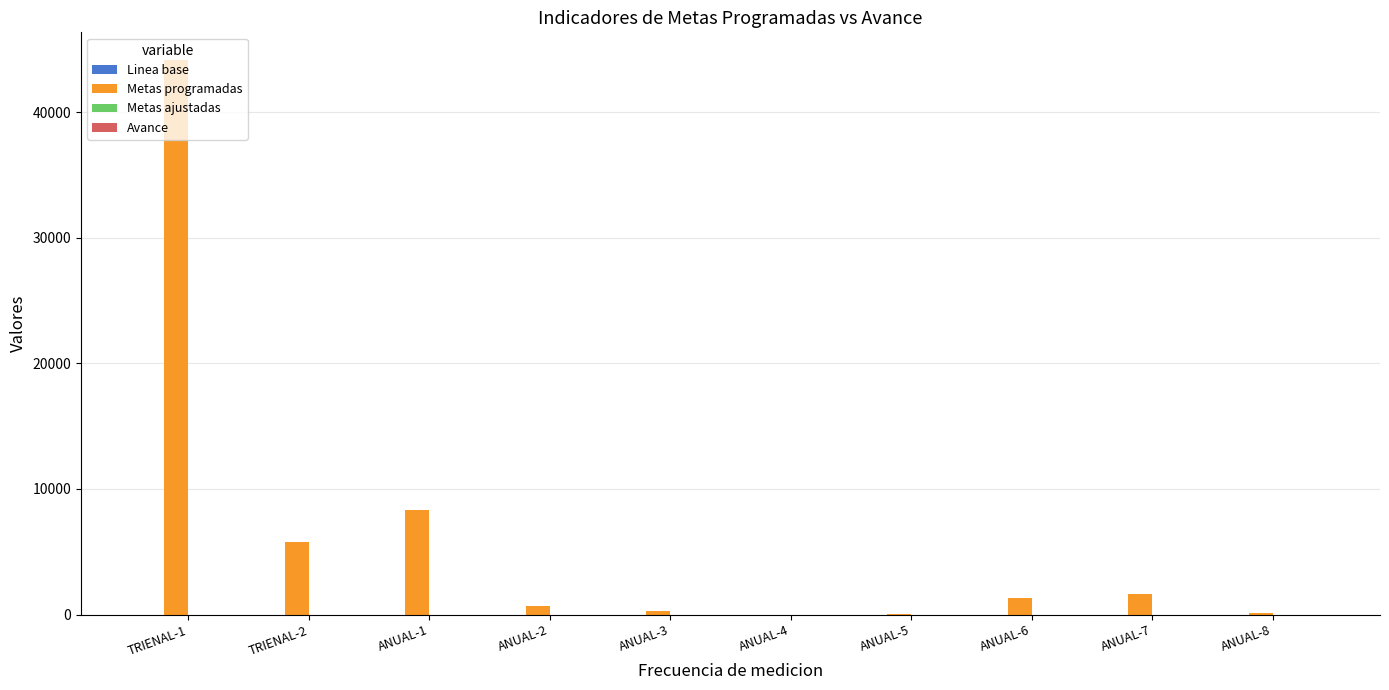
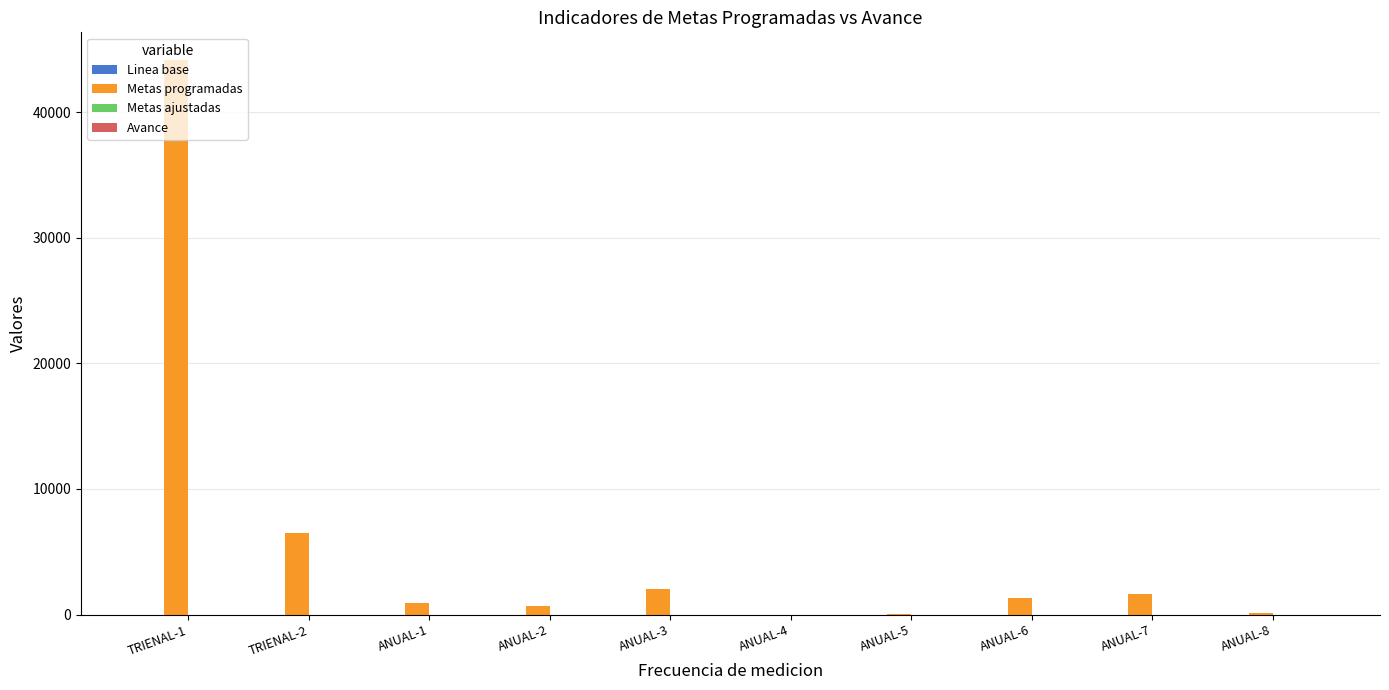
Metas programadas, TRIENAL-2: 5700 -> 6500
Metas programadas, ANUAL-1: 8300 -> 900
Metas programadas, ANUAL-3: 300 -> 2000
